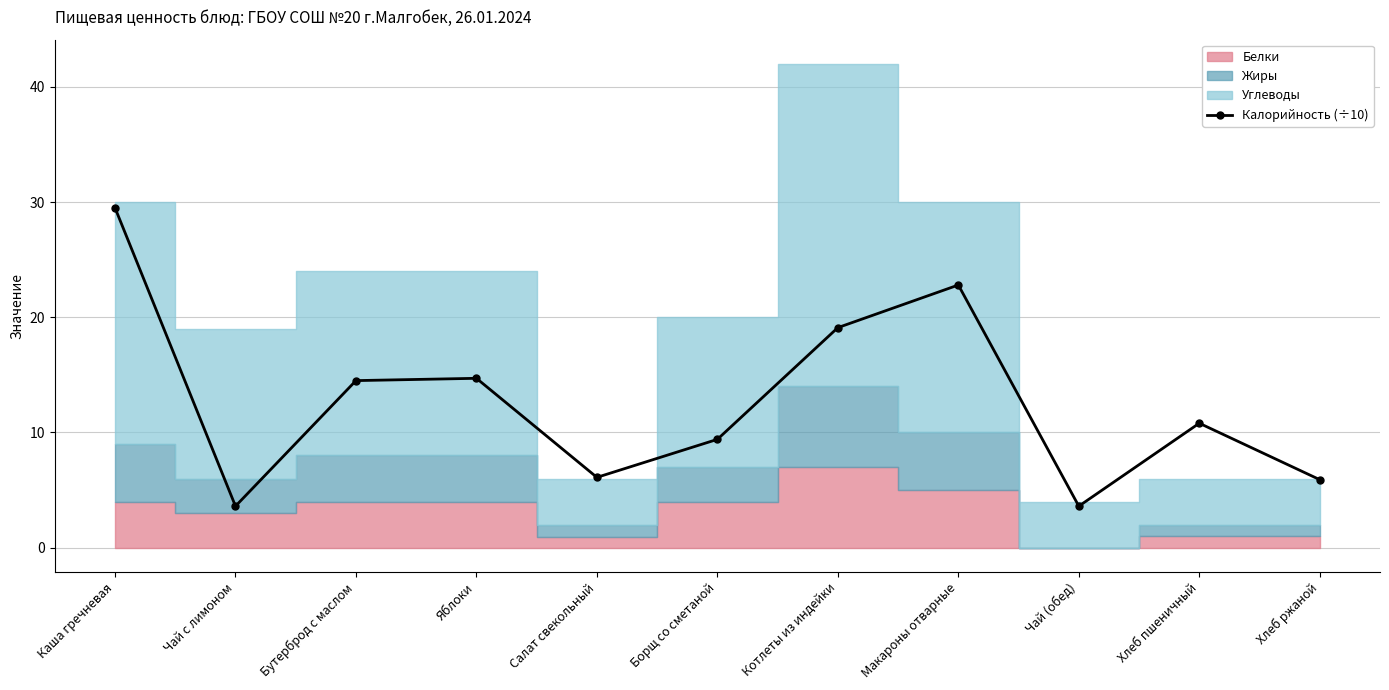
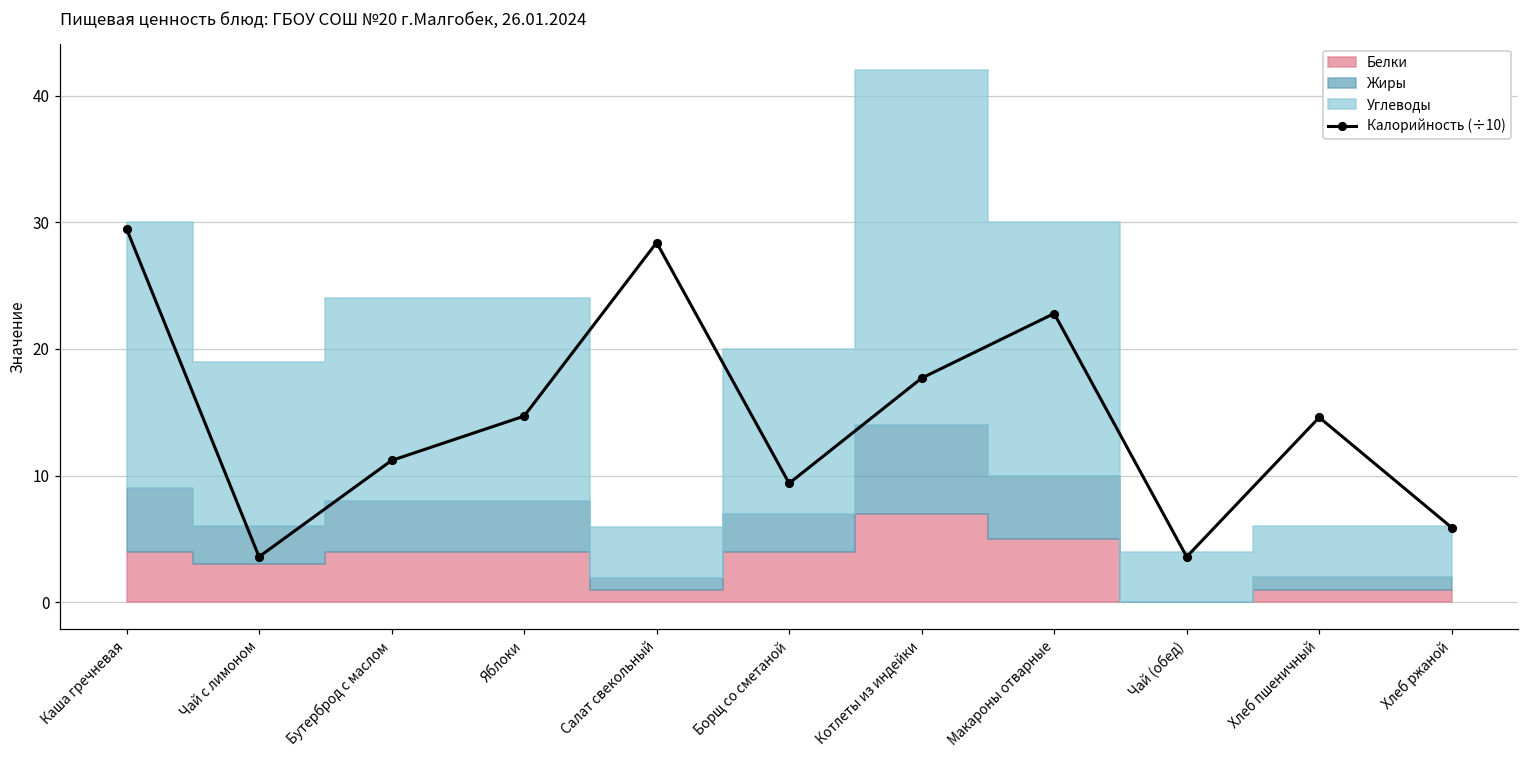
Калорийность (÷10), Бутерброд с маслом: 14.5 -> 11.2
Калорийность (÷10), Салат свекольный: 6.1 -> 28.4
Калорийность (÷10), Котлеты из индейки: 19.1 -> 17.7
Калорийность (÷10), Хлеб пшеничный: 10.8 -> 14.6
